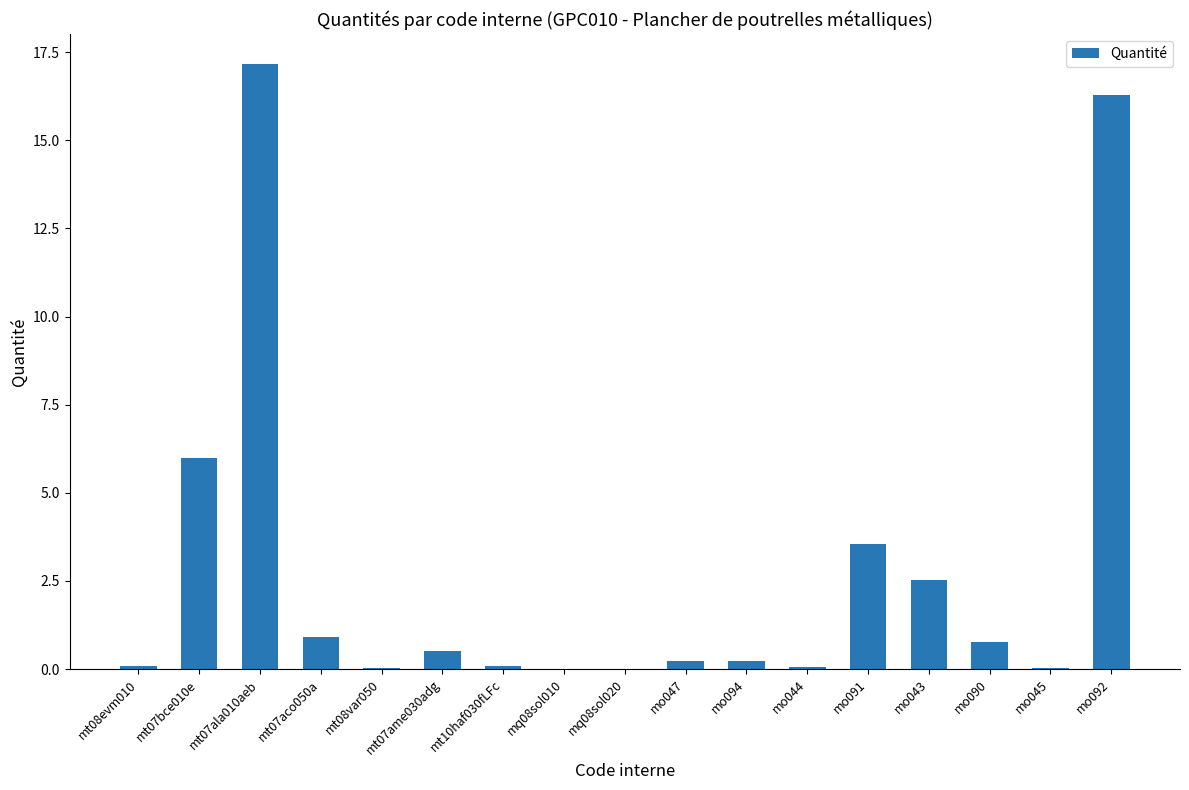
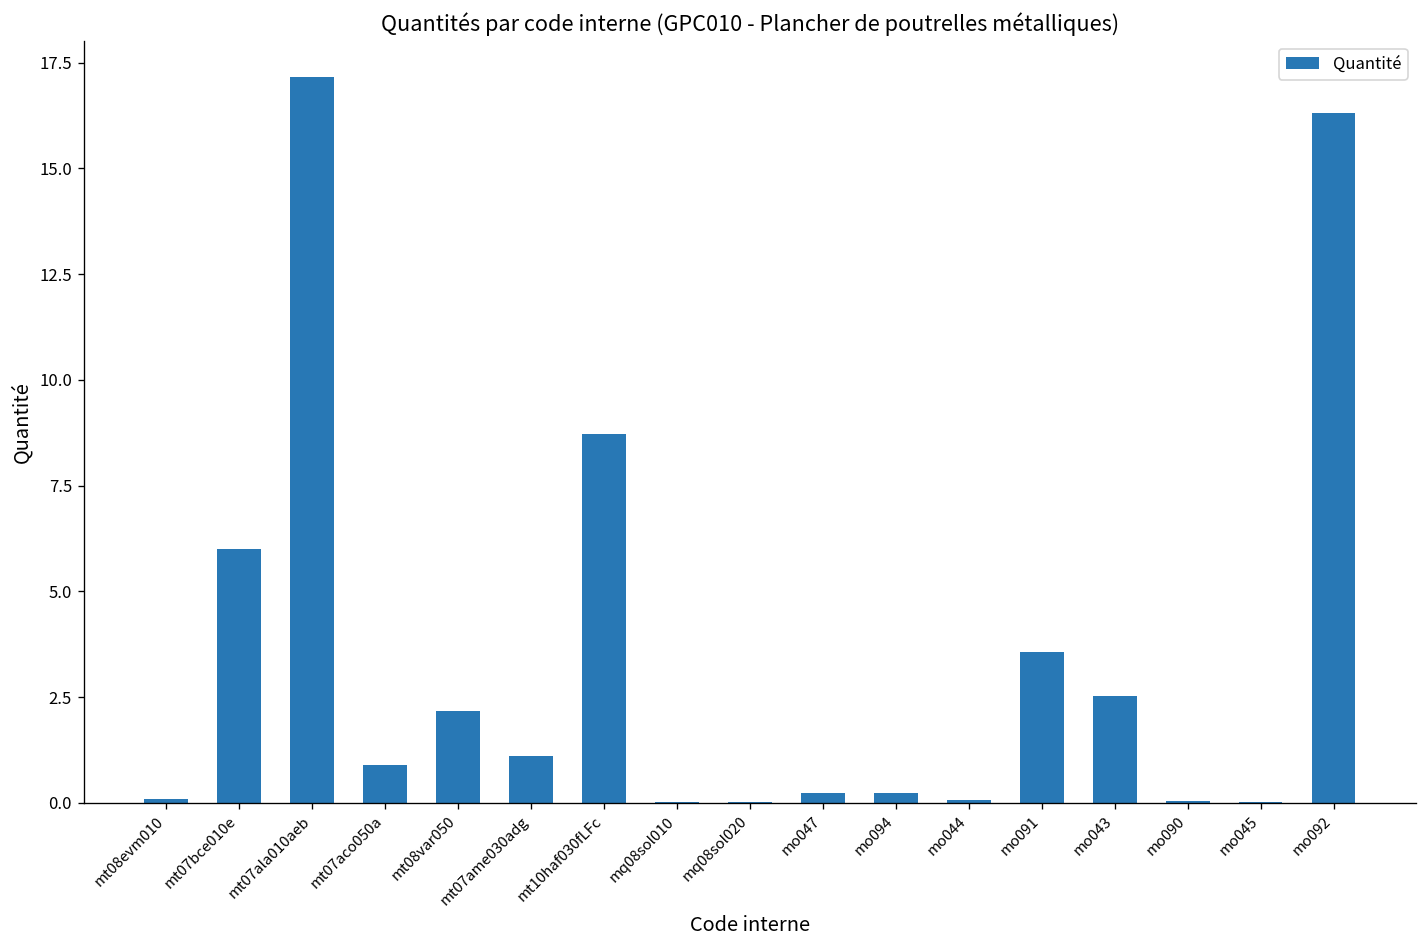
mt08var050: 0.0 -> 2.2
mt07ame030adg: 0.5 -> 1.1
mt10haf030fLFc: 0.1 -> 8.7
mo090: 0.8 -> 0.0
